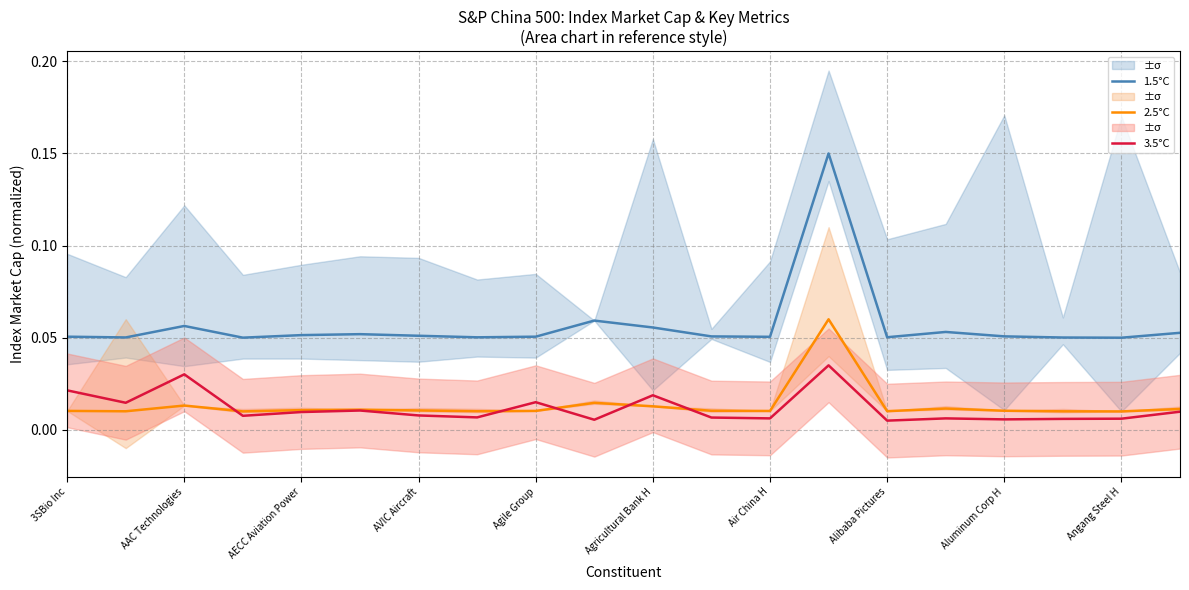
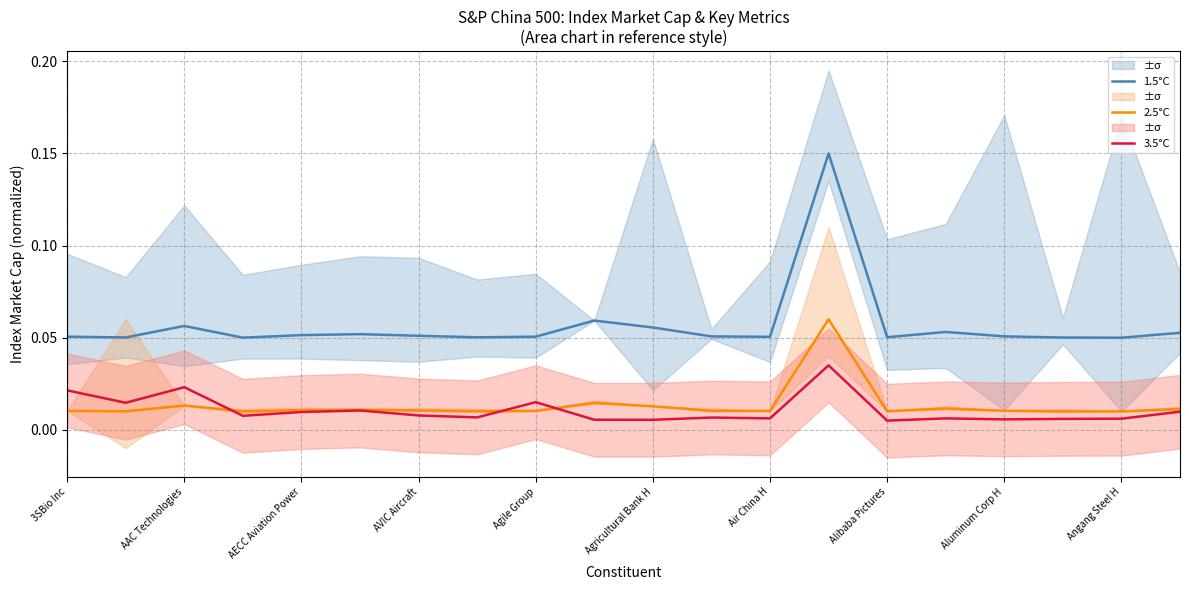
3.5°C, AAC Technologies: 0.030 -> 0.023
3.5°C, Agricultural Bank H: 0.019 -> 0.005
